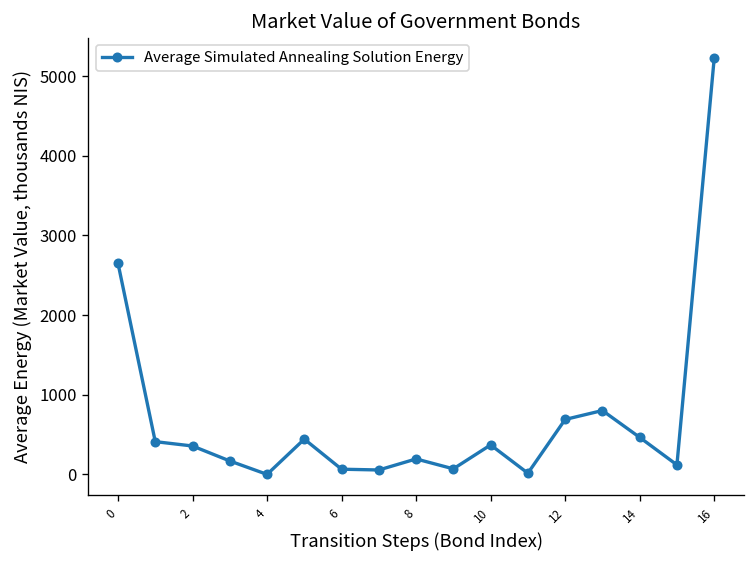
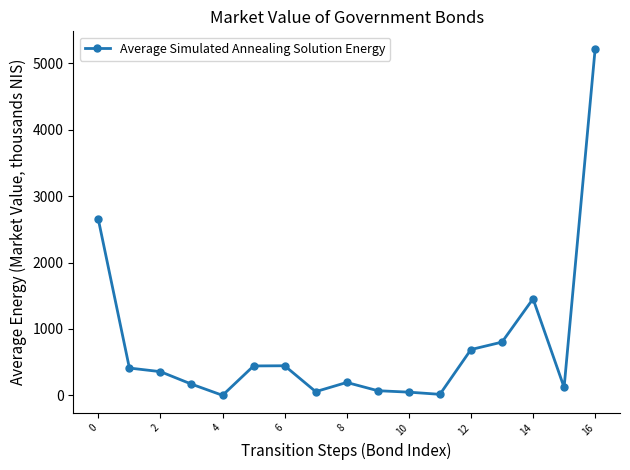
6: 100 -> 400
10: 400 -> 0
14: 500 -> 1500
